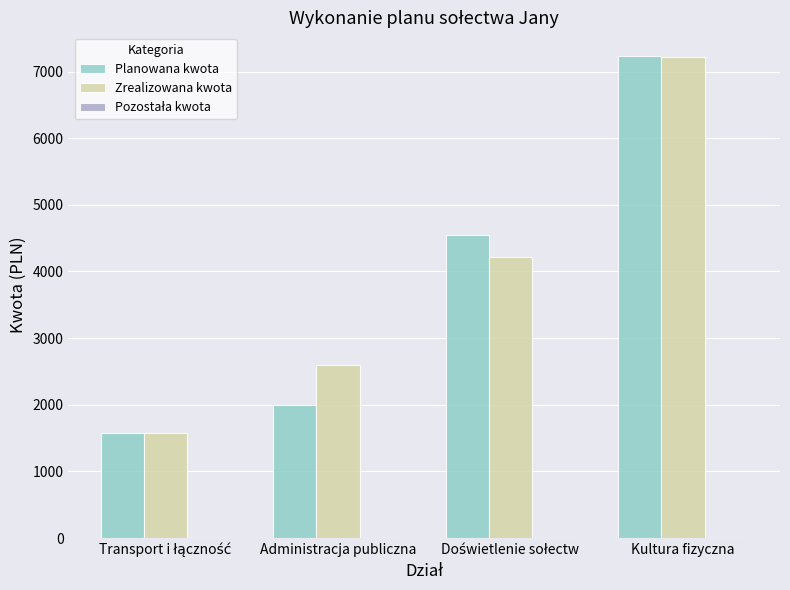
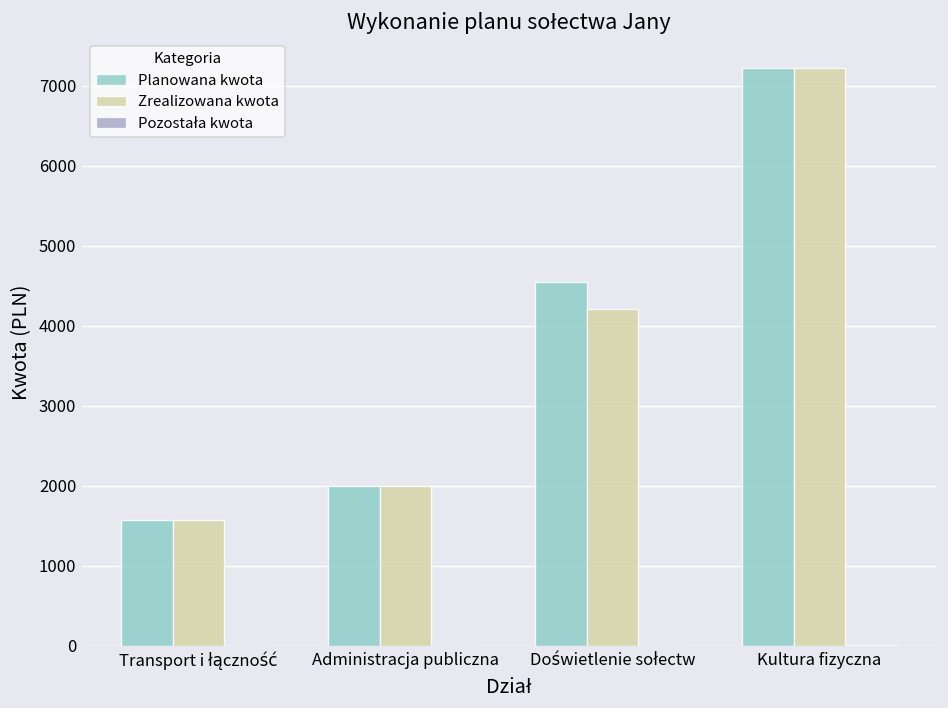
Zrealizowana kwota, Administracja publiczna: 2600 -> 2000
